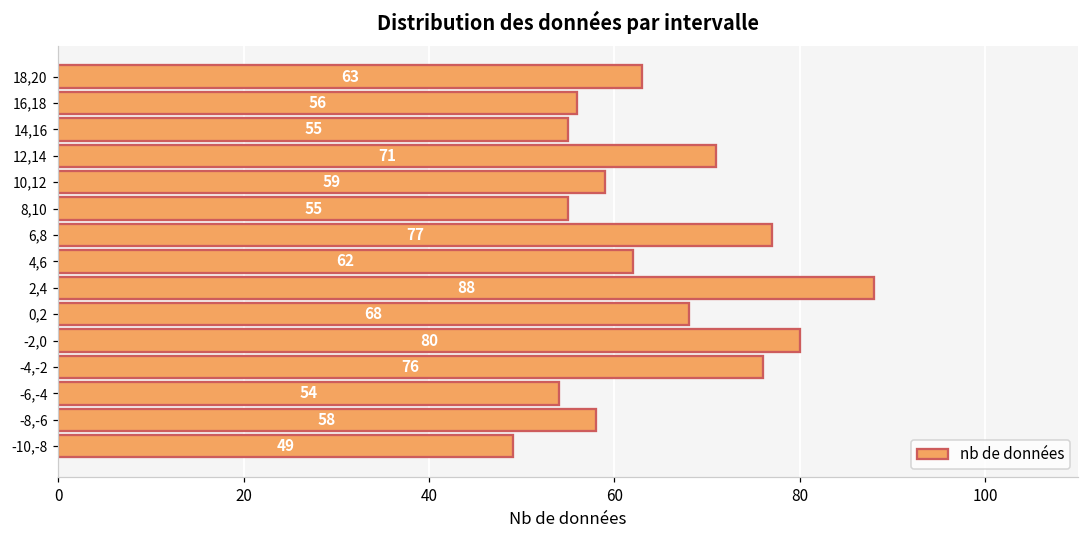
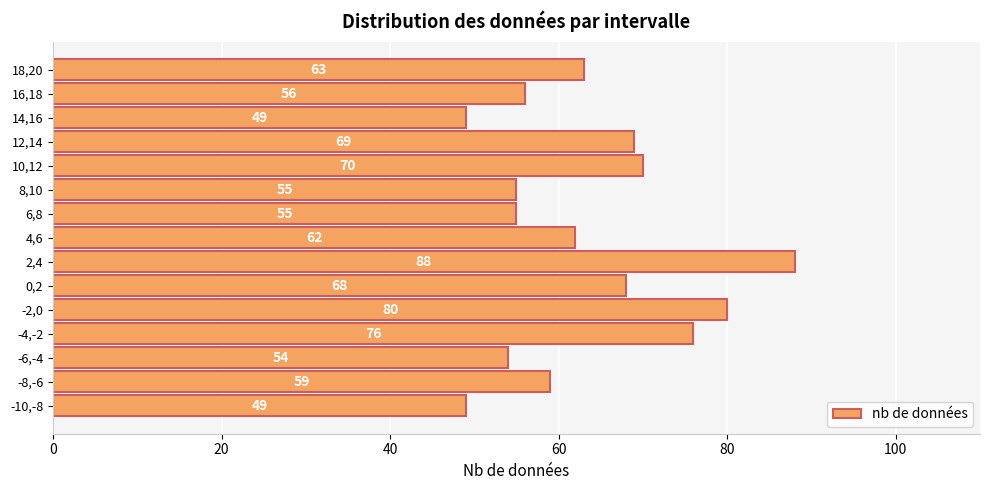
14,16: 55 -> 49
12,14: 71 -> 69
10,12: 59 -> 70
6,8: 77 -> 55
-8,-6: 58 -> 59
